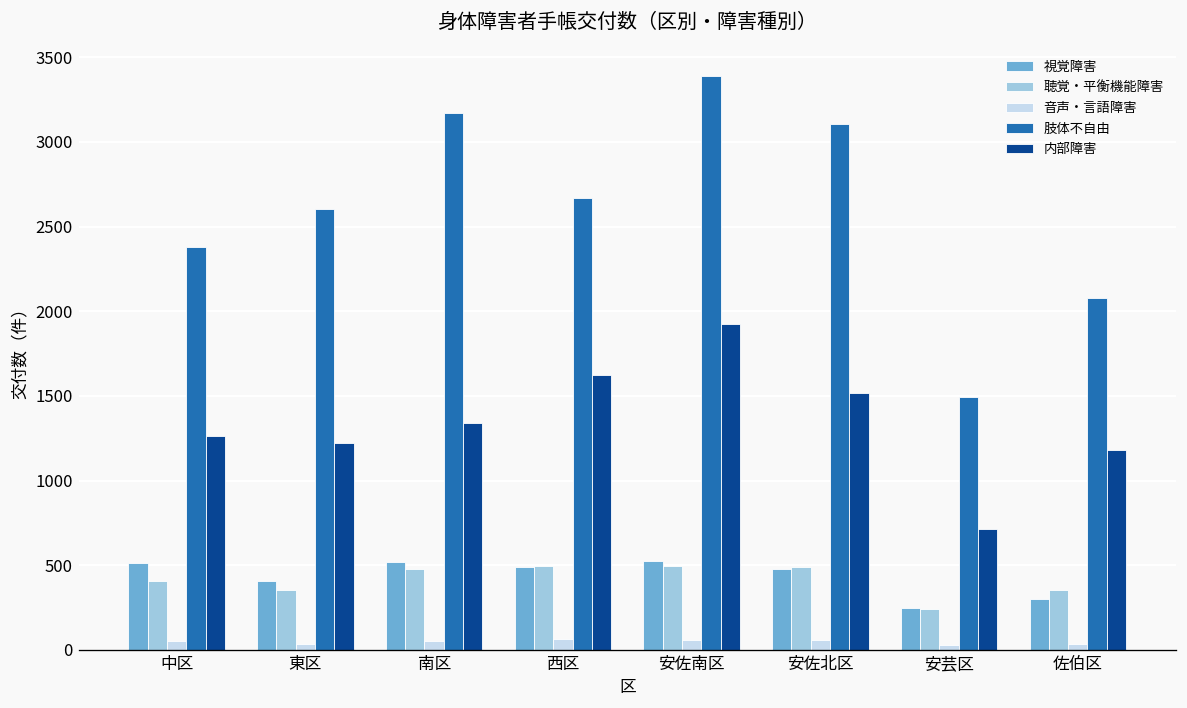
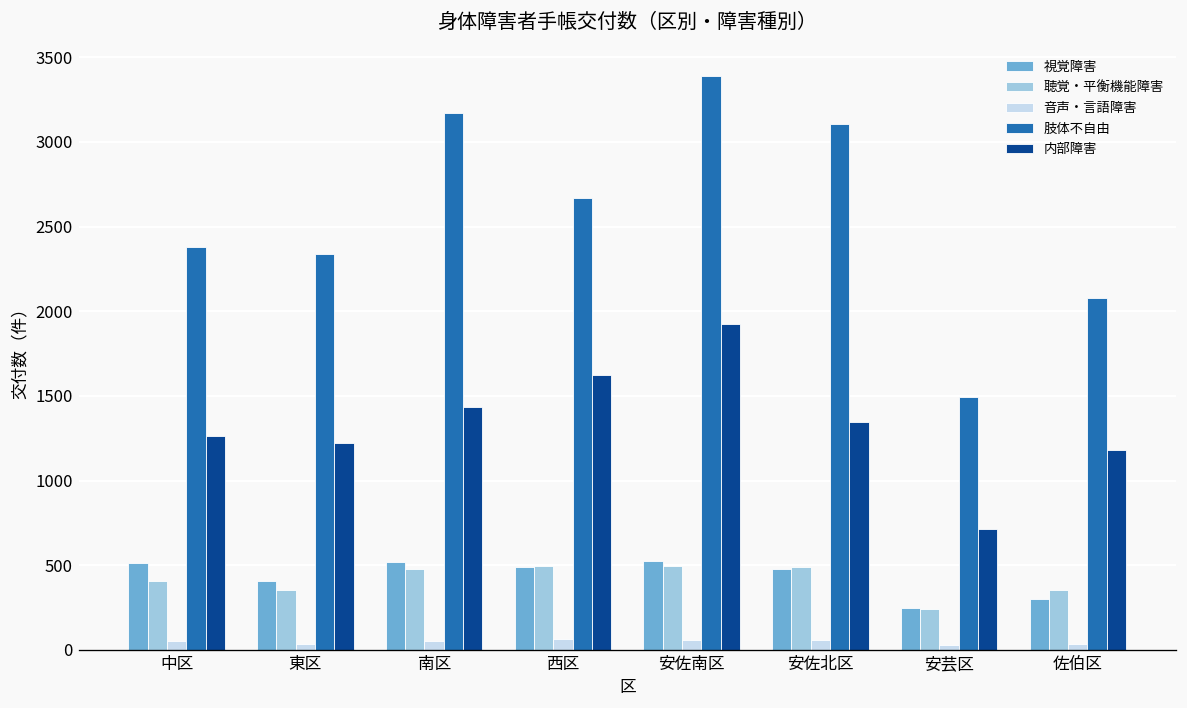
肢体不自由, 東区: 2610 -> 2340
内部障害, 南区: 1340 -> 1430
内部障害, 安佐北区: 1520 -> 1350
